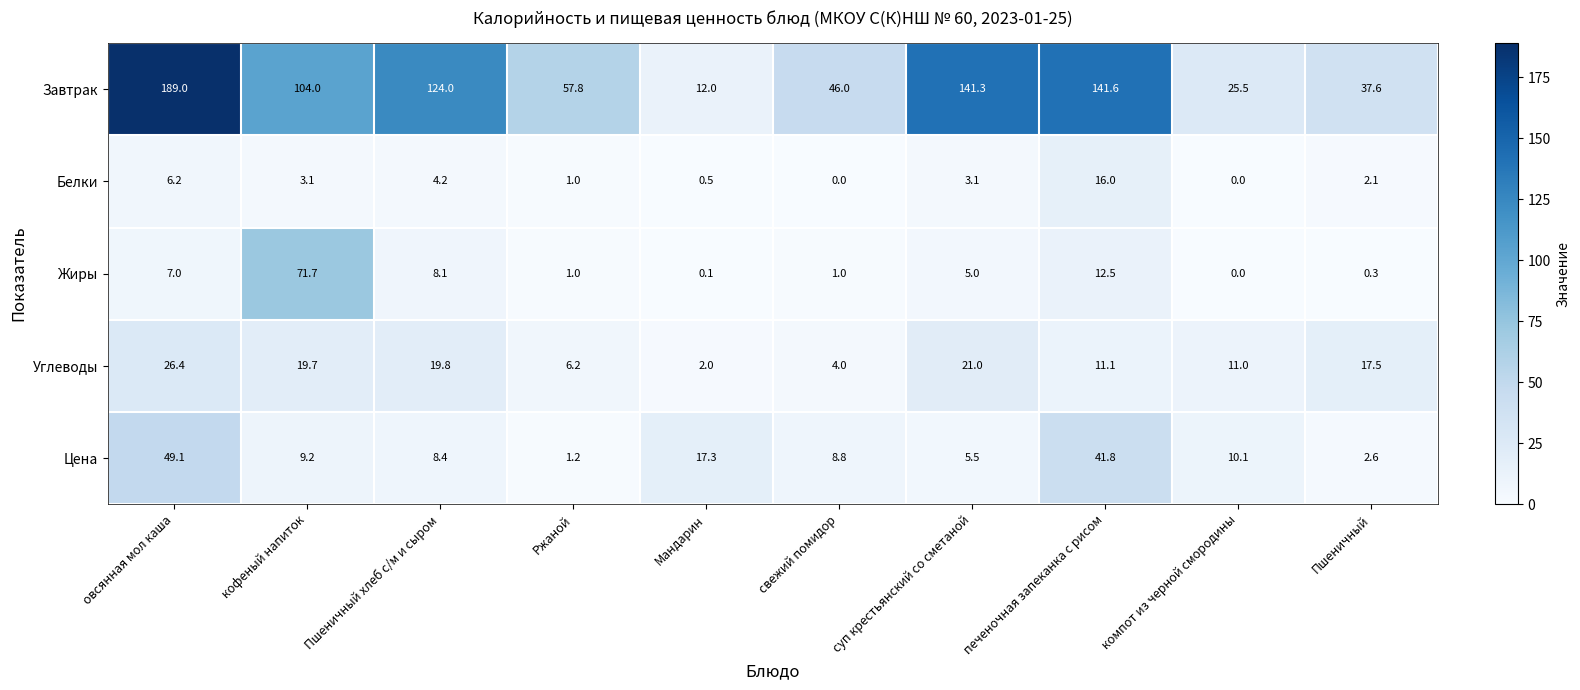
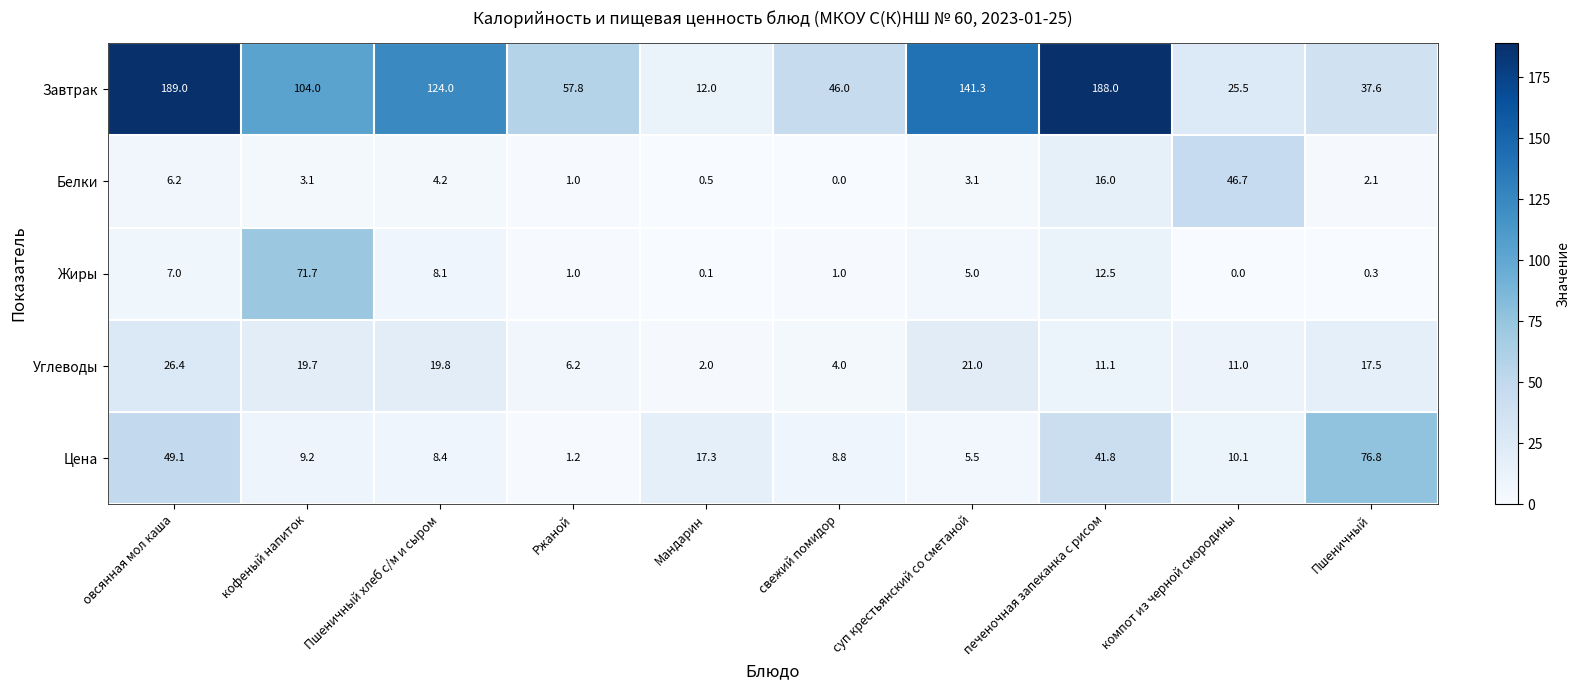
Завтрак, печеночная запеканка с рисом: 141.6 -> 188.0
Белки, компот из черной смородины: 0.0 -> 46.7
Цена, Пшеничный: 2.6 -> 76.8
